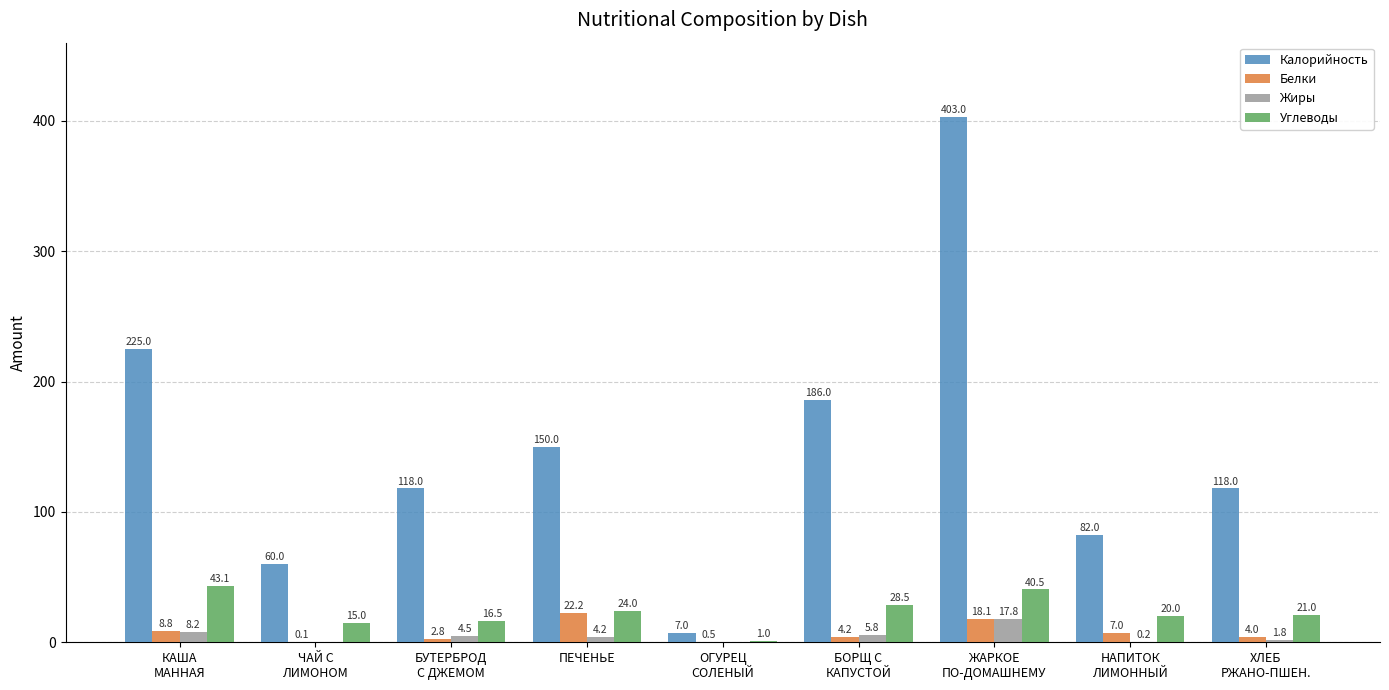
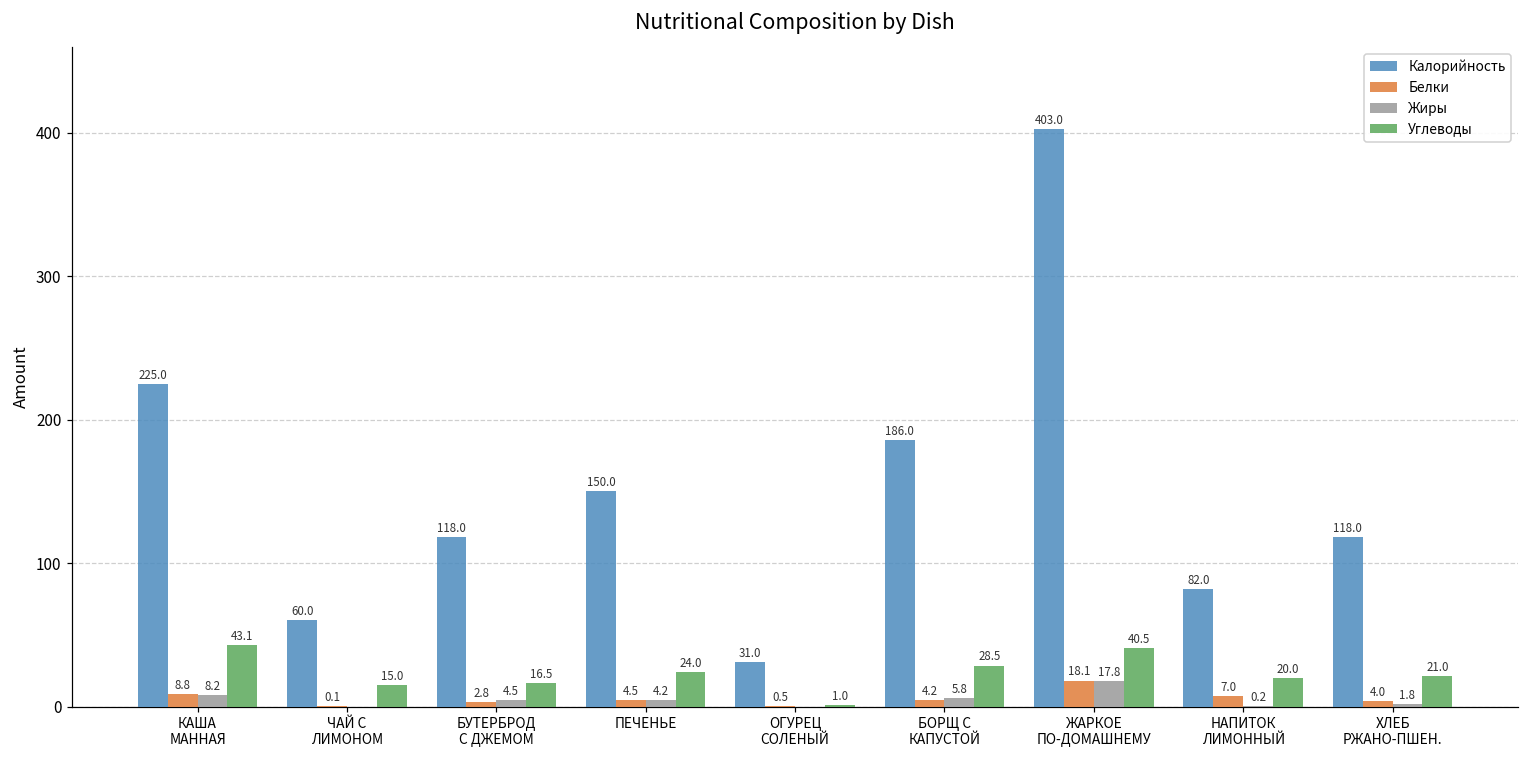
Белки, ПЕЧЕНЬЕ: 22.2 -> 4.5
Калорийность, ОГУРЕЦ СОЛЕНЫЙ: 7.0 -> 31.0
